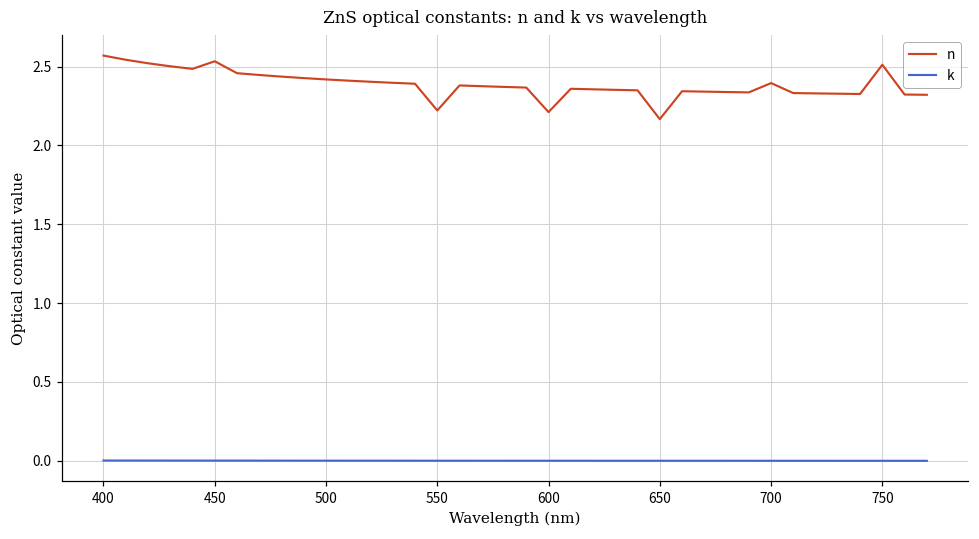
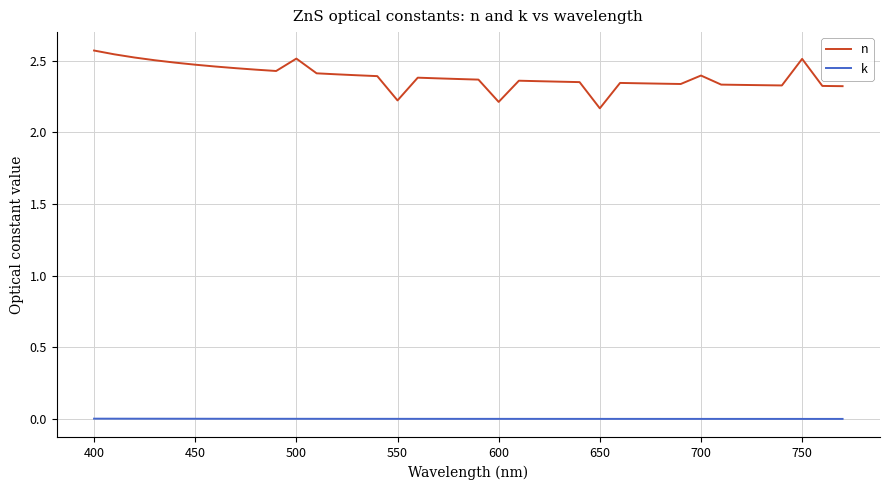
n, 450: 2.53 -> 2.47
n, 500: 2.42 -> 2.51
